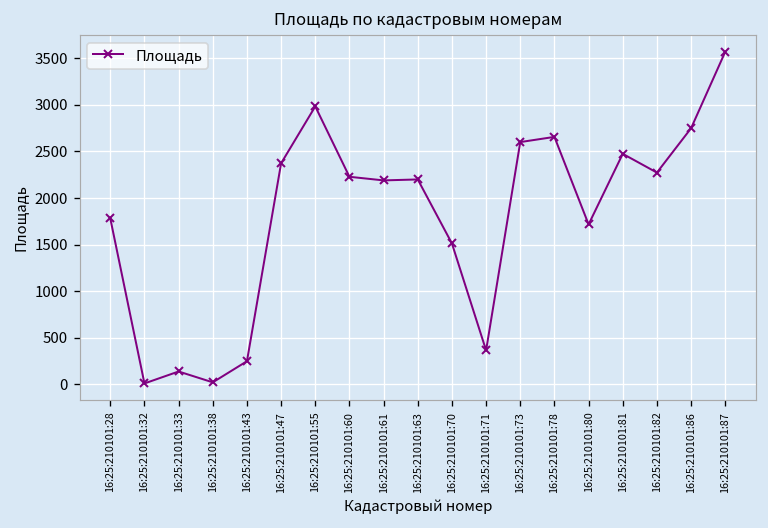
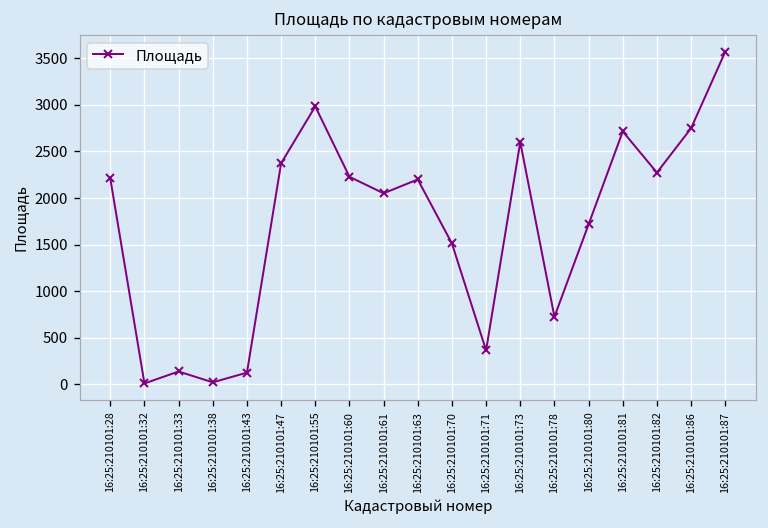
16:25:210101:28: 1800 -> 2200
16:25:210101:43: 200 -> 100
16:25:210101:61: 2200 -> 2100
16:25:210101:78: 2700 -> 700
16:25:210101:81: 2500 -> 2700
